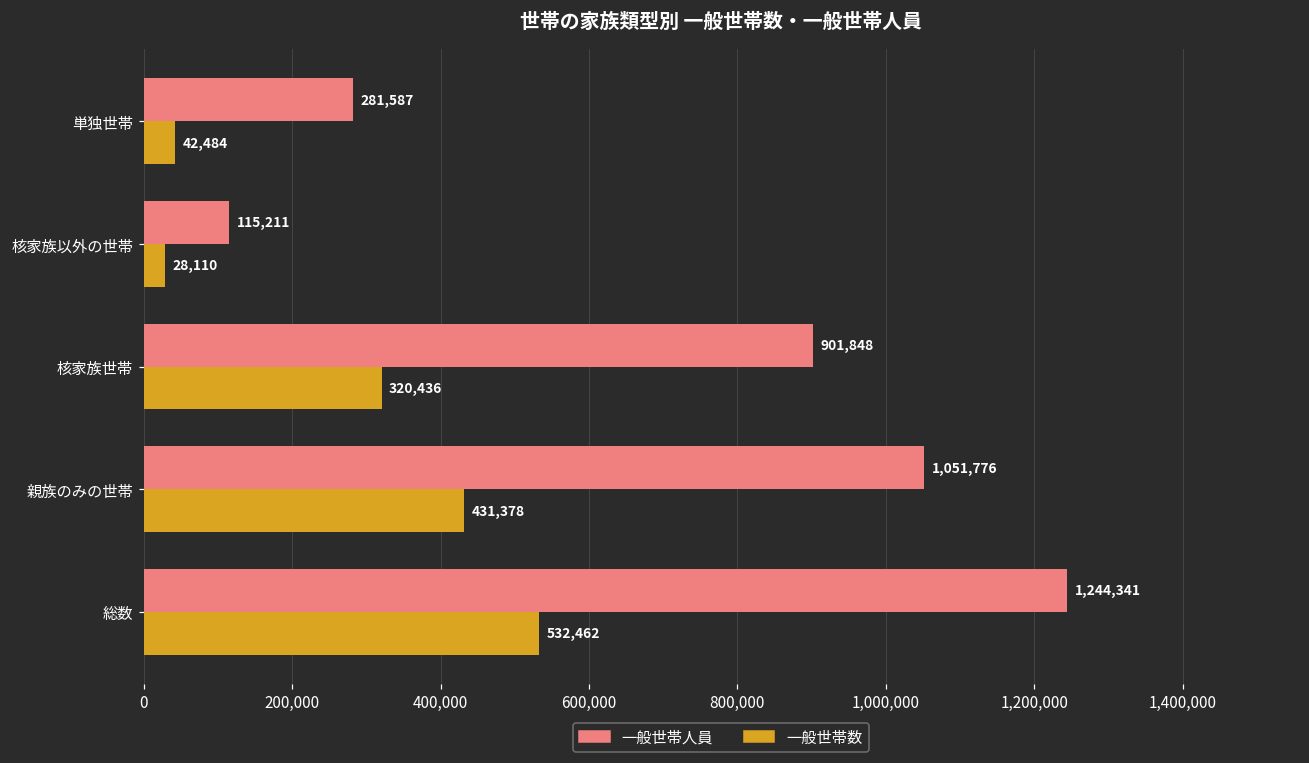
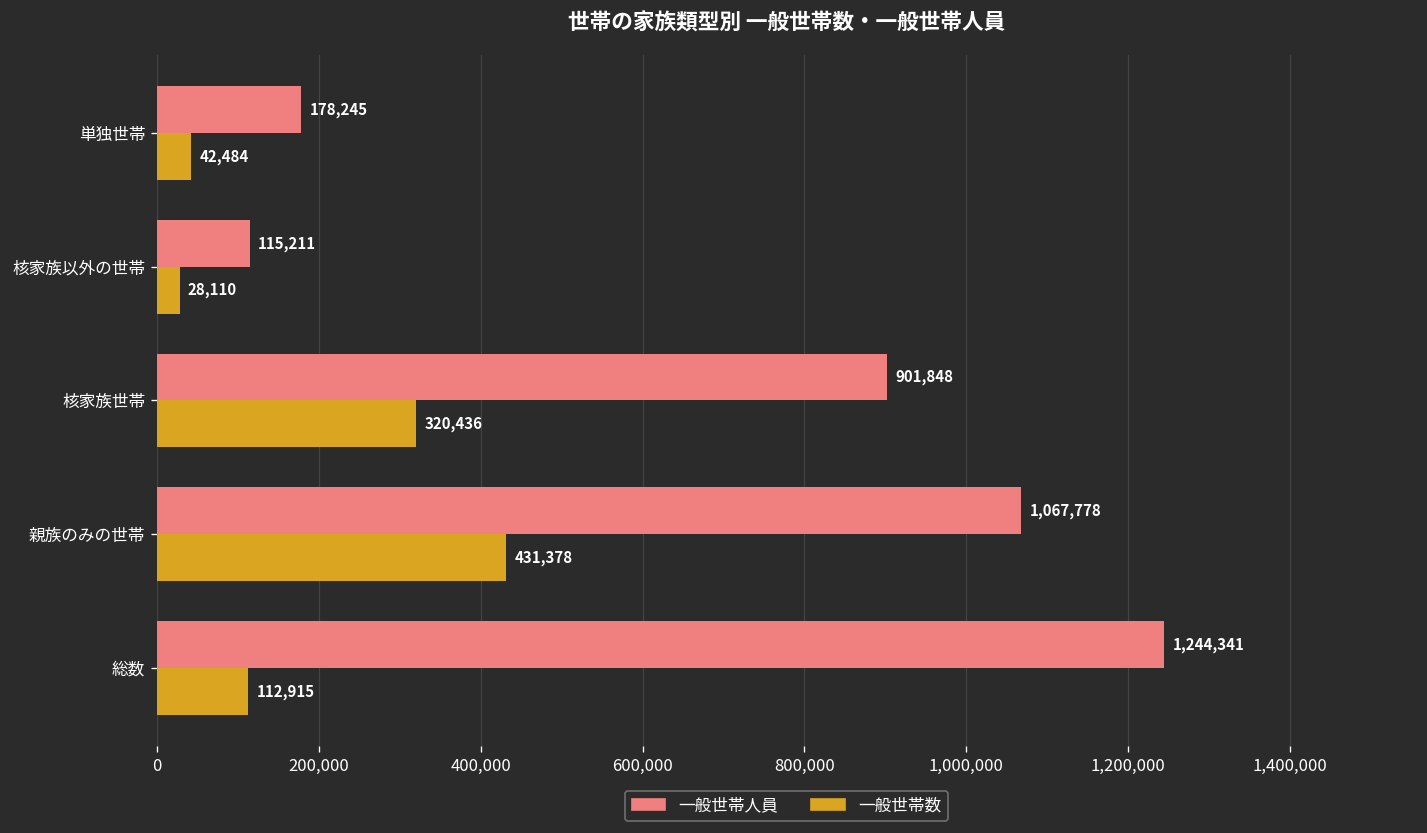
一般世帯人員, 単独世帯: 281,587 -> 178,245
一般世帯人員, 親族のみの世帯: 1,051,776 -> 1,067,778
一般世帯数, 総数: 532,462 -> 112,915
